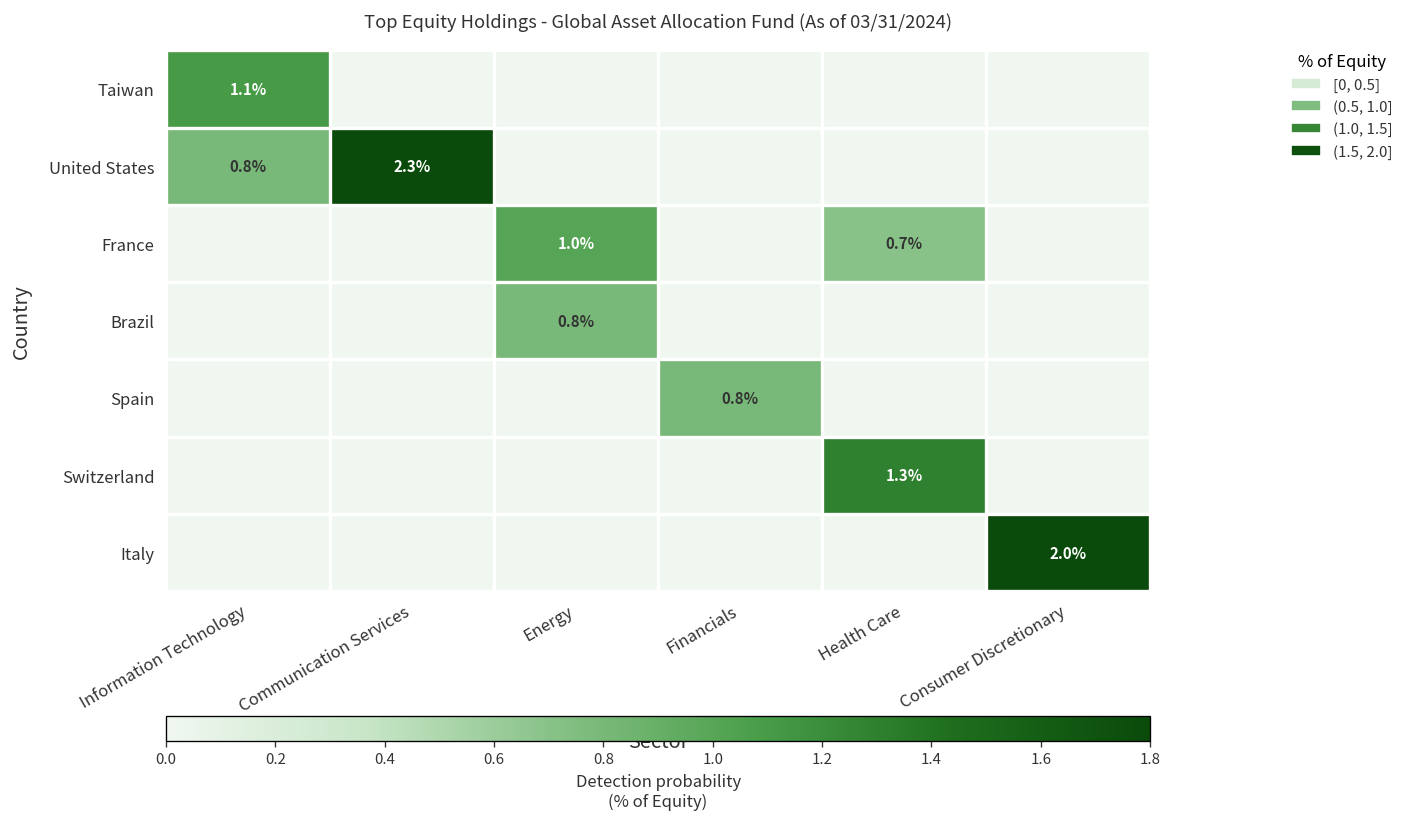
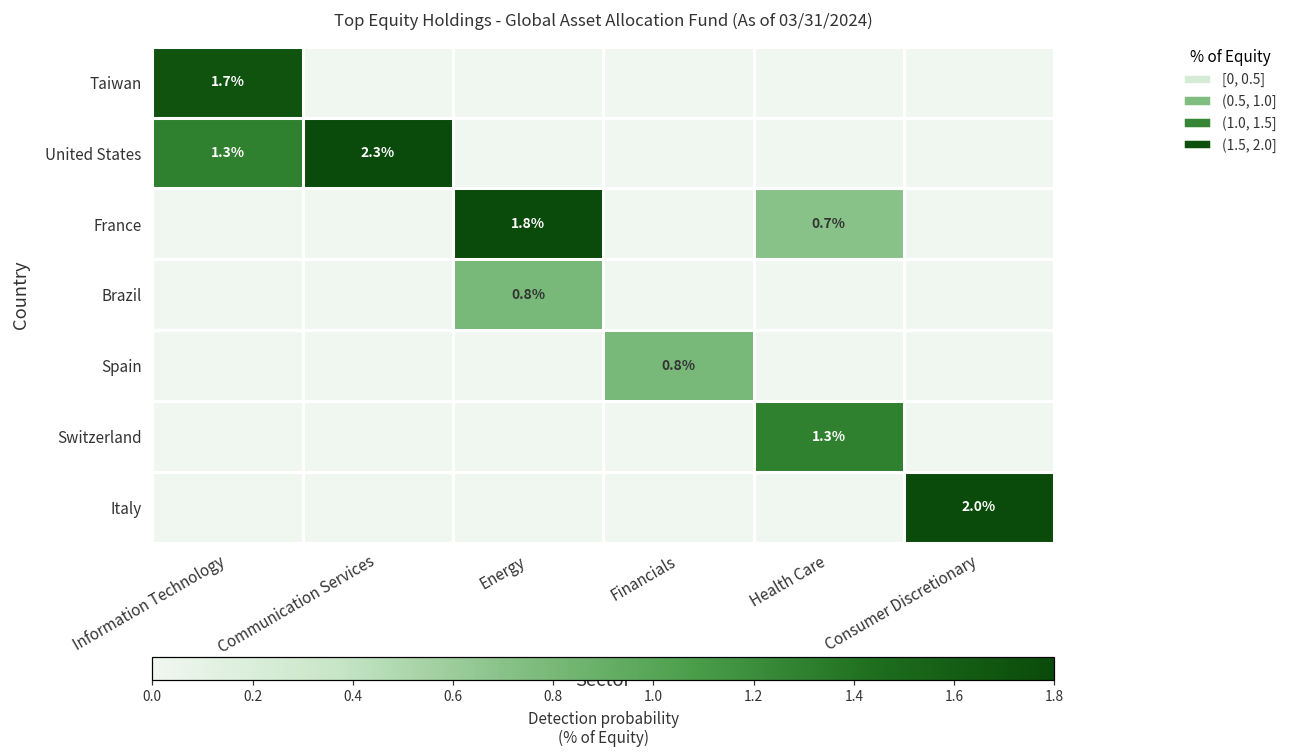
Taiwan, Information Technology: 1.1% -> 1.7%
United States, Information Technology: 0.8% -> 1.3%
France, Energy: 1.0% -> 1.8%
